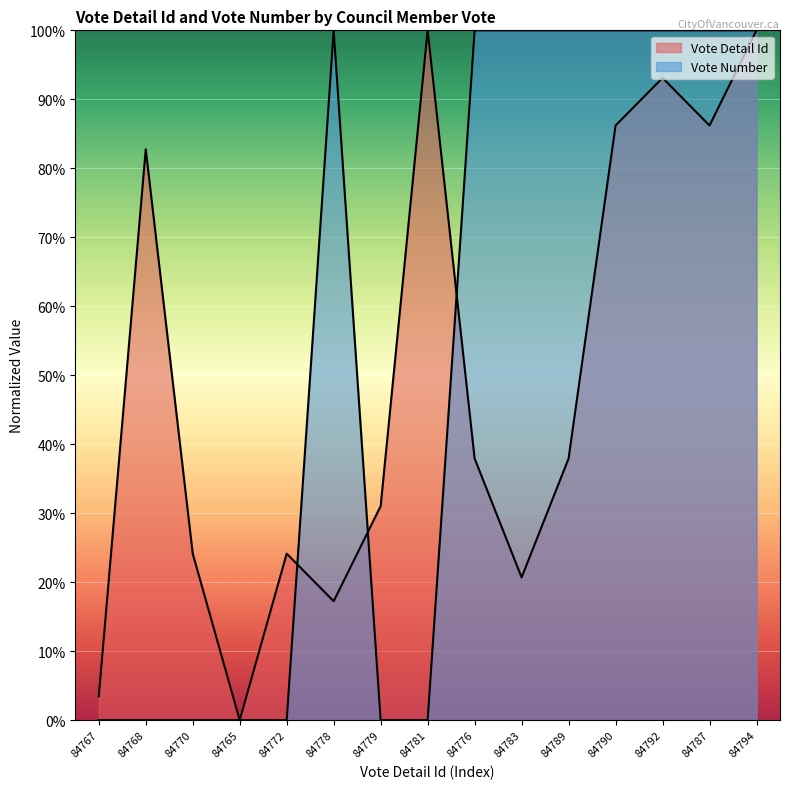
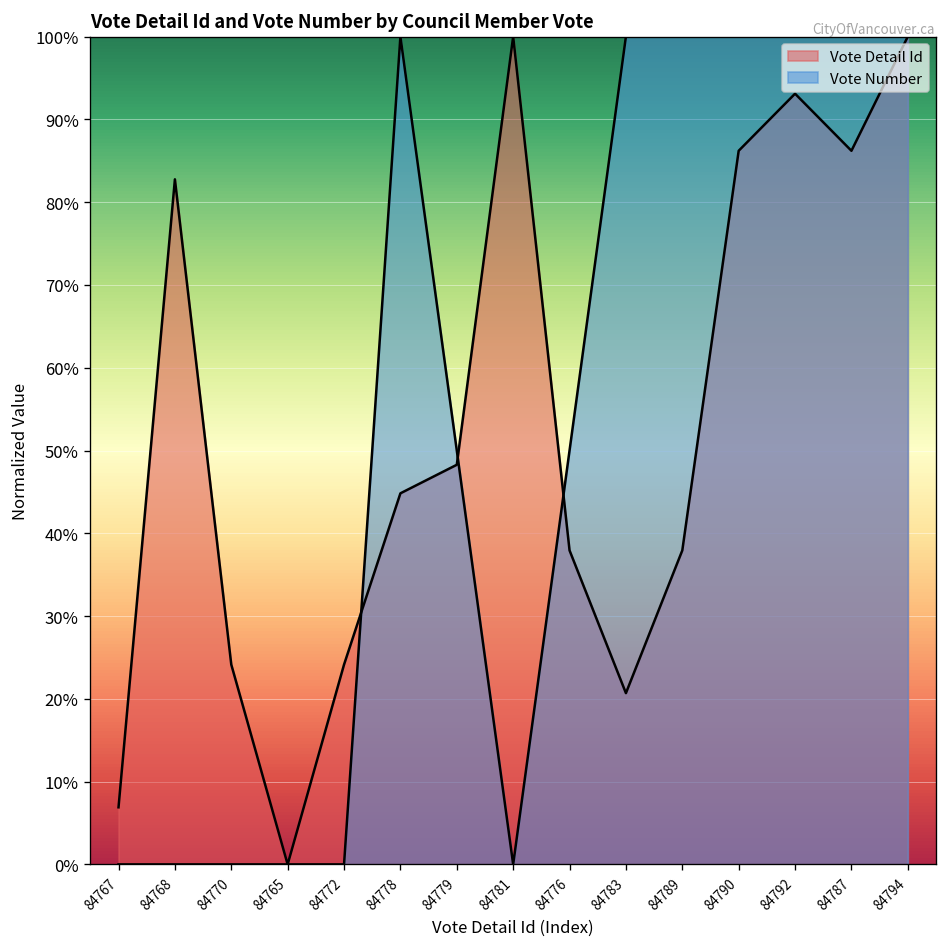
Vote Detail Id, 84767: 3% -> 7%
Vote Detail Id, 84778: 17% -> 45%
Vote Detail Id, 84779: 31% -> 48%
Vote Number, 84779: 0% -> 50%
Vote Number, 84776: 100% -> 50%
